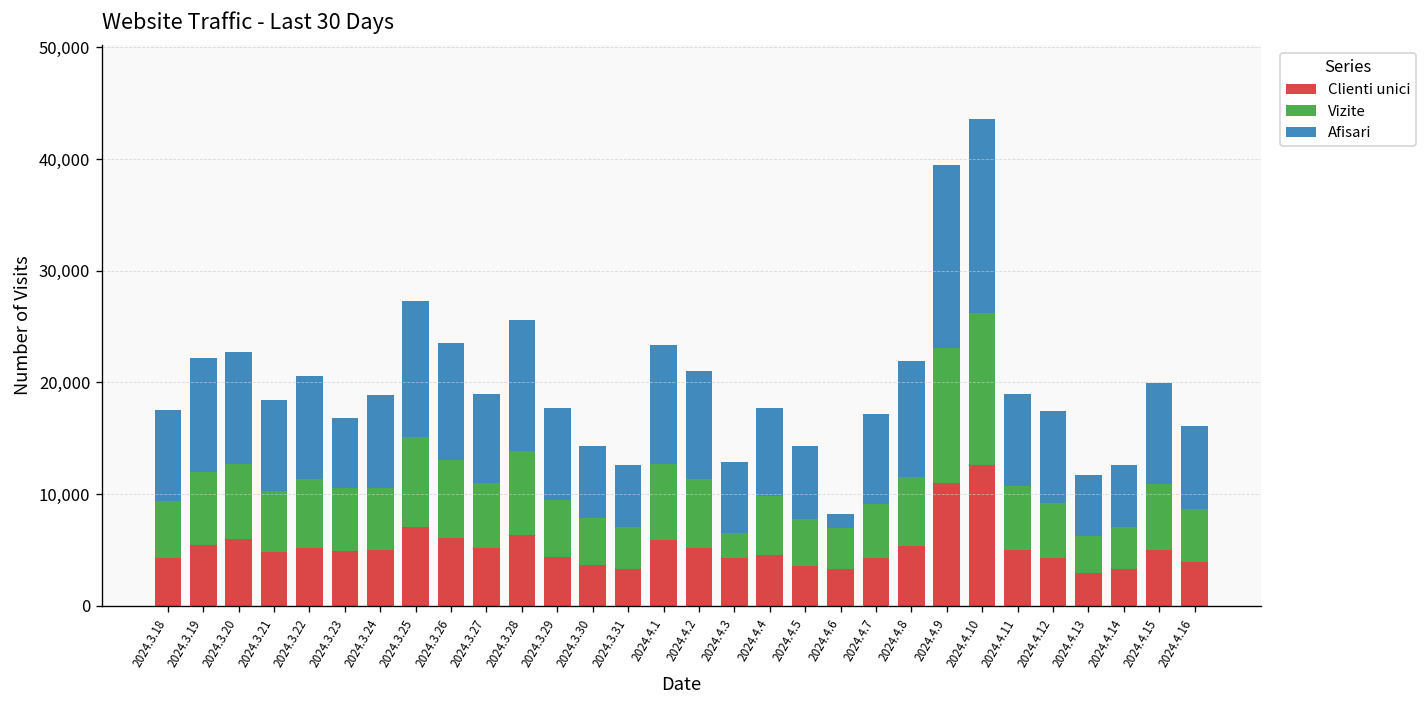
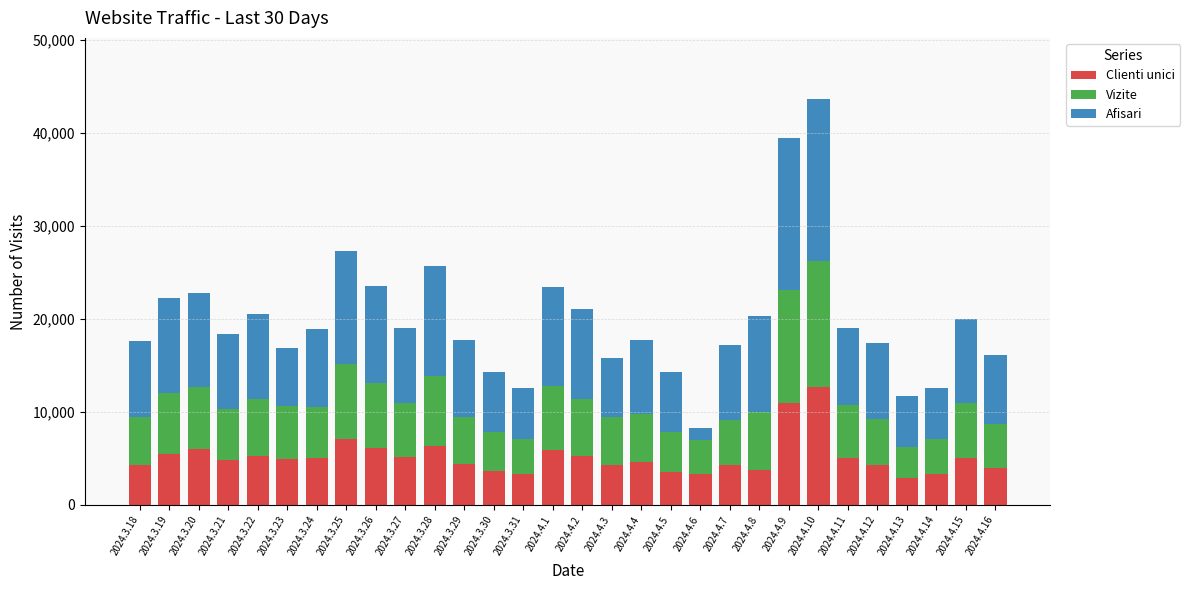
Vizite, 2024.4.3: 2,000 -> 5,000
Clienti unici, 2024.4.8: 5,000 -> 4,000
